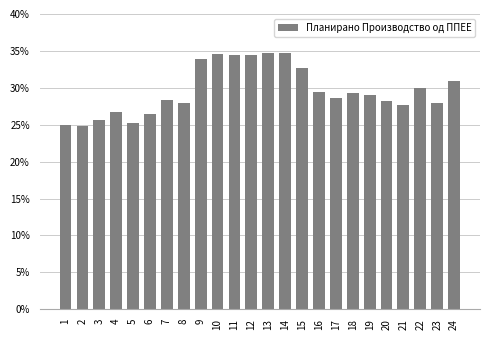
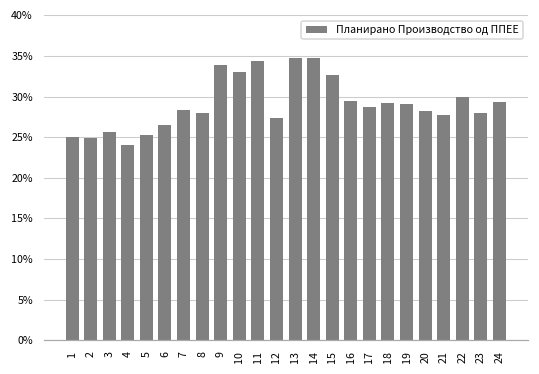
4: 27% -> 24%
10: 35% -> 33%
12: 34% -> 27%
24: 31% -> 29%
